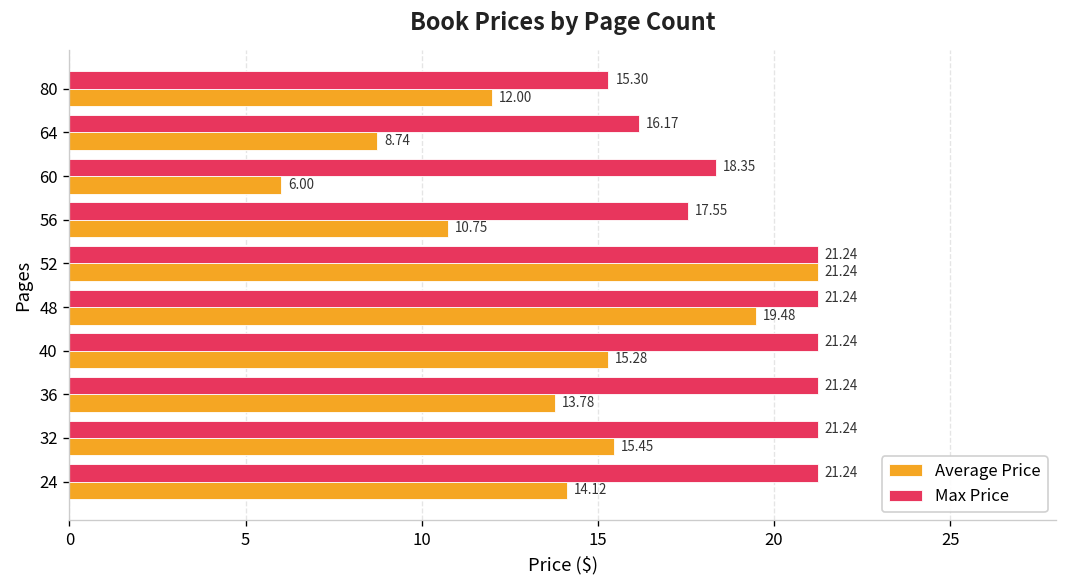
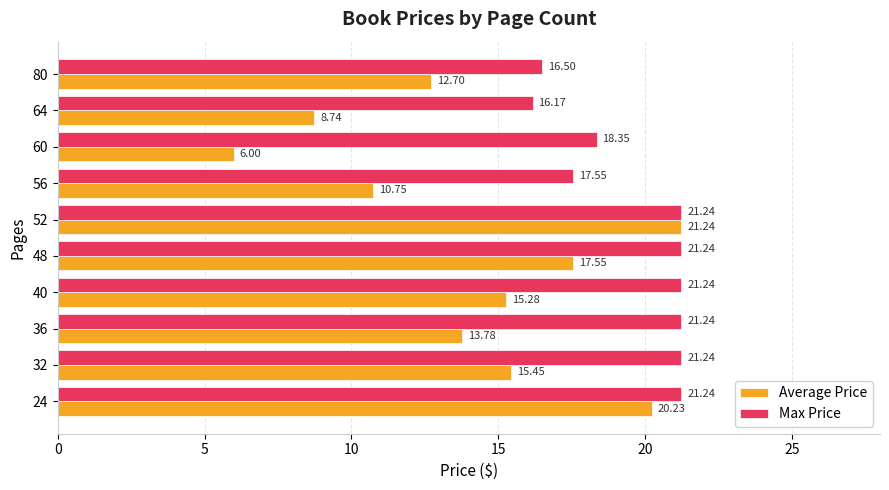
Max Price, 80: 15.30 -> 16.50
Average Price, 80: 12.00 -> 12.70
Average Price, 48: 19.48 -> 17.55
Average Price, 24: 14.12 -> 20.23
